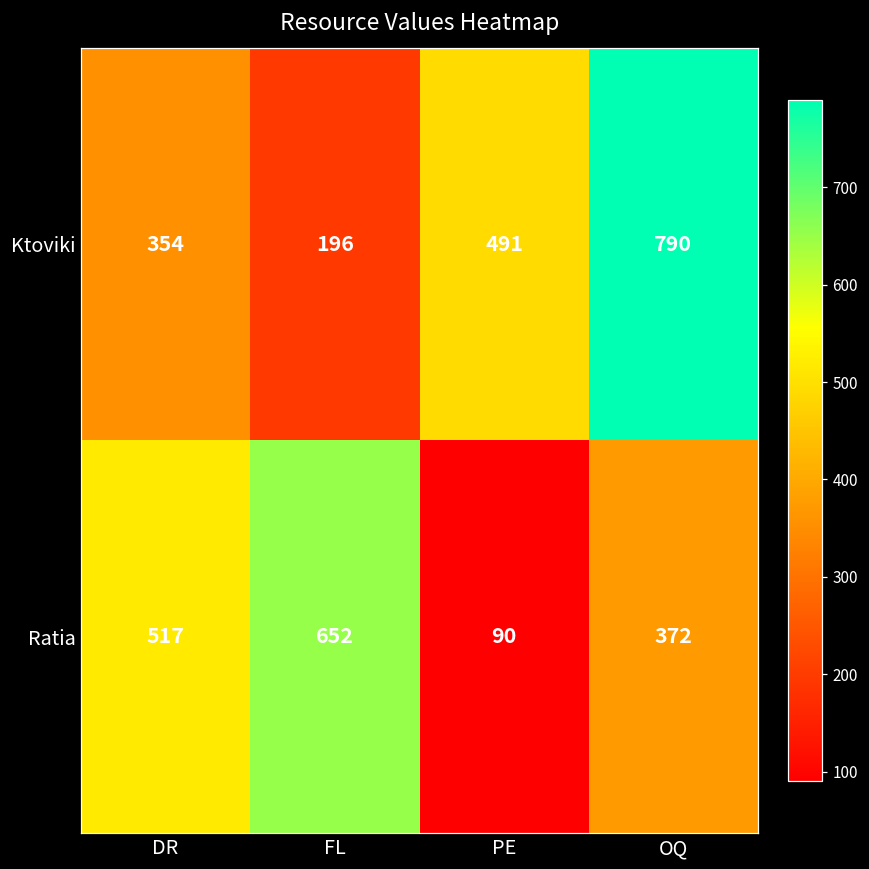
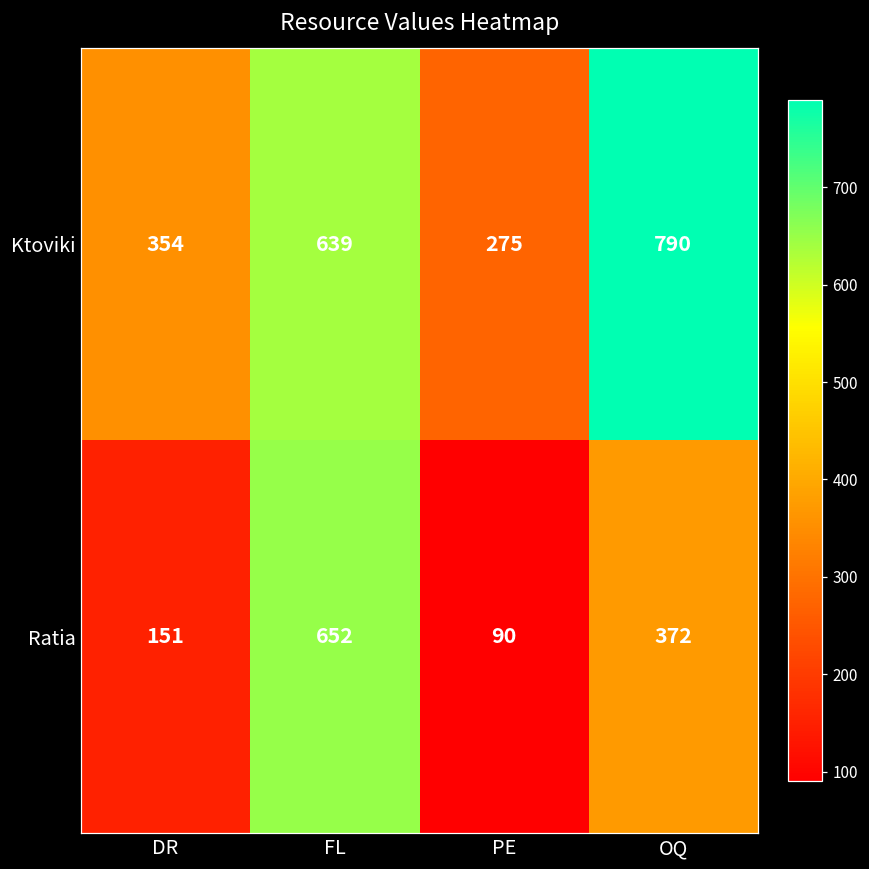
Ktoviki, FL: 196 -> 639
Ktoviki, PE: 491 -> 275
Ratia, DR: 517 -> 151
